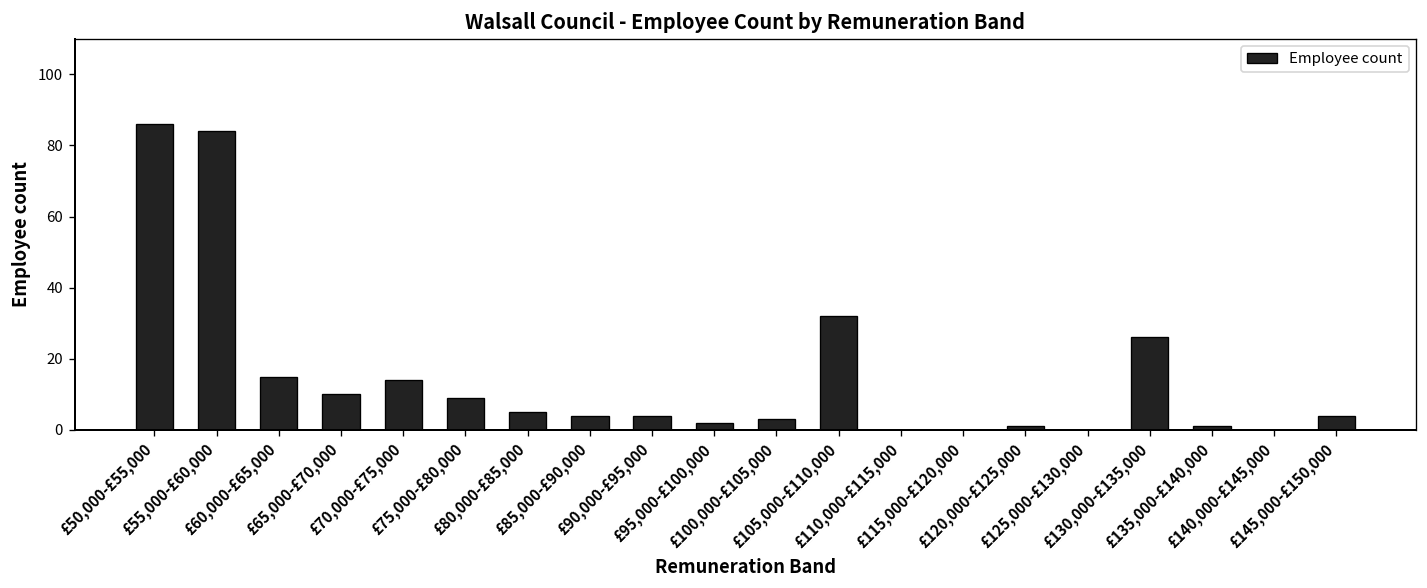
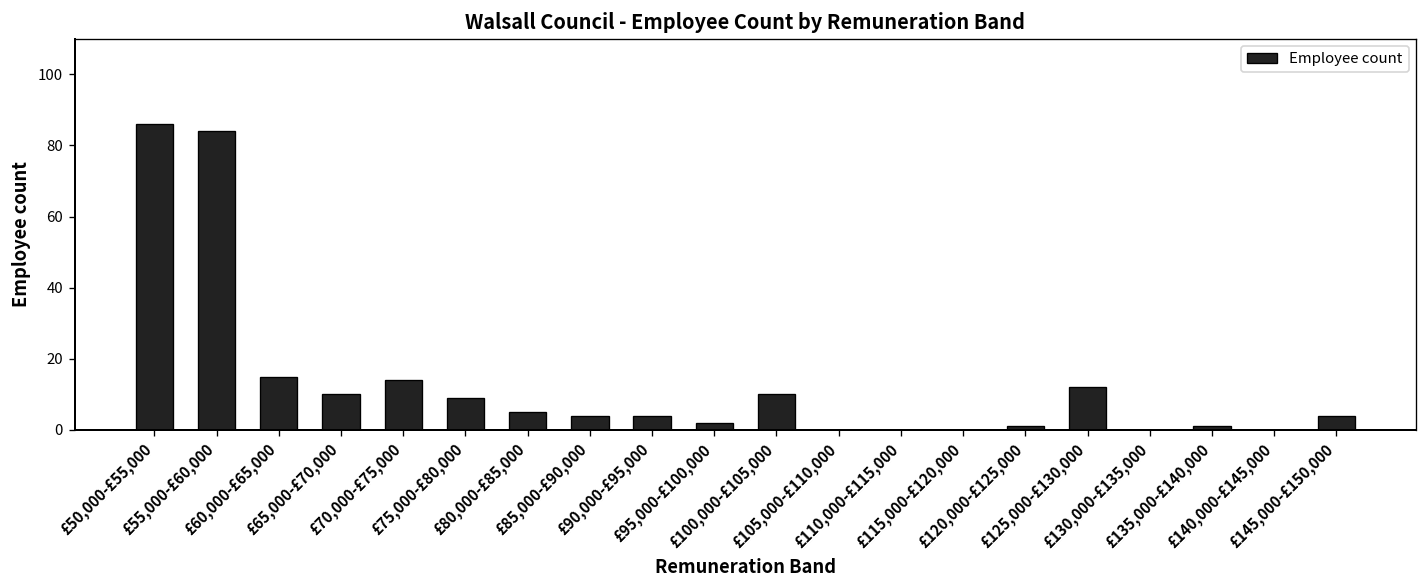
£100,000-£105,000: 3 -> 10
£105,000-£110,000: 32 -> 0
£125,000-£130,000: 0 -> 12
£130,000-£135,000: 26 -> 0
